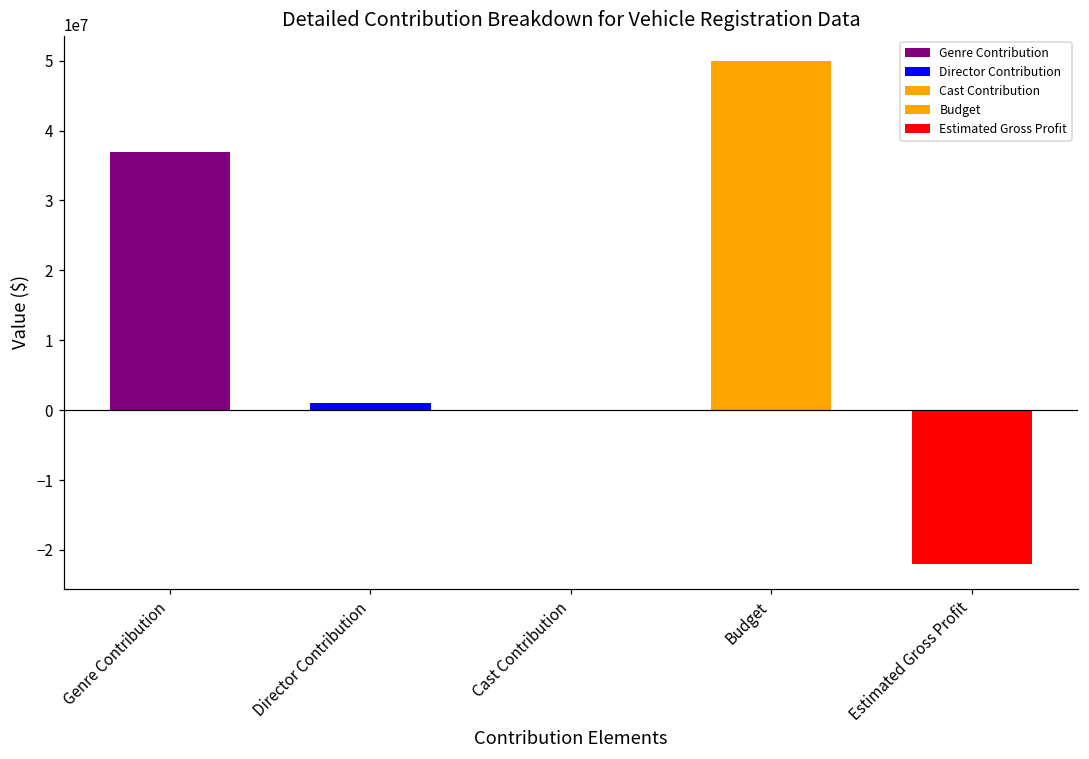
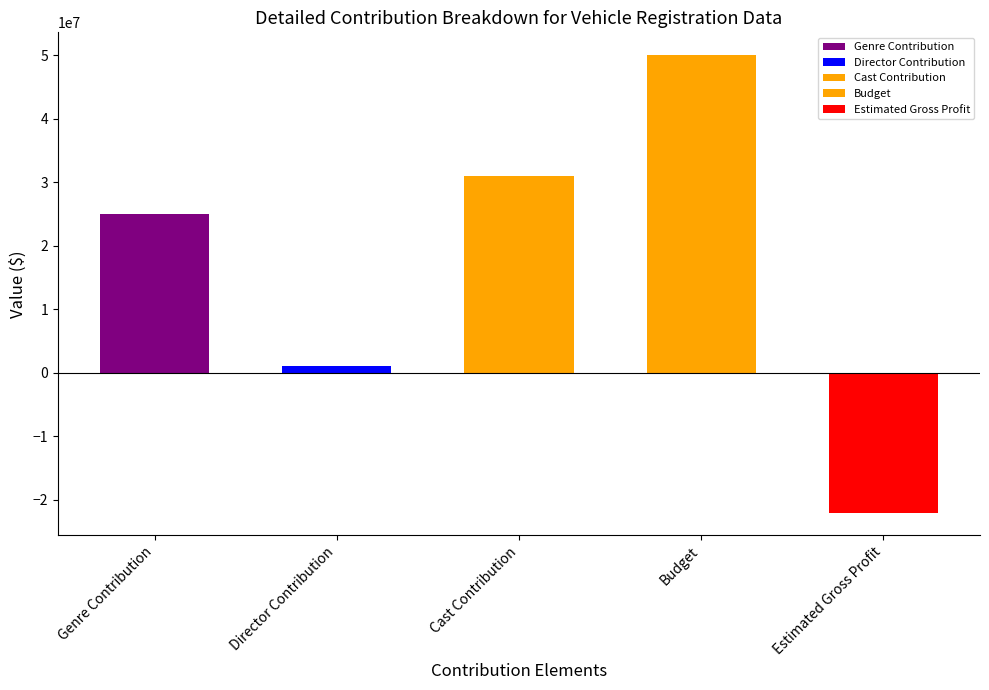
Genre Contribution: 37000000 -> 25000000
Cast Contribution: 0 -> 31000000
